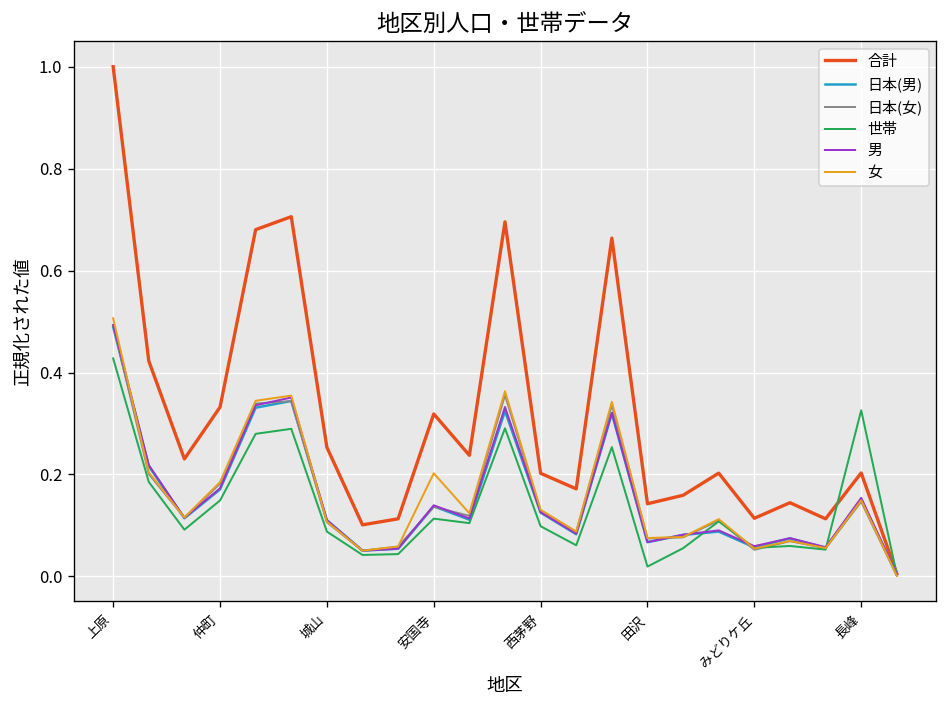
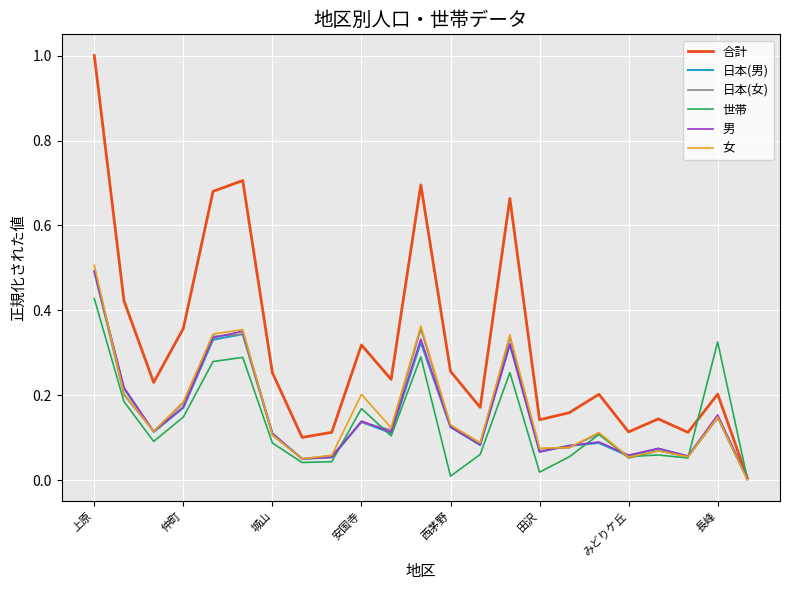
合計, 仲町: 0.33 -> 0.36
世帯, 安国寺: 0.11 -> 0.17
合計, 西茅野: 0.20 -> 0.26
世帯, 西茅野: 0.10 -> 0.01
